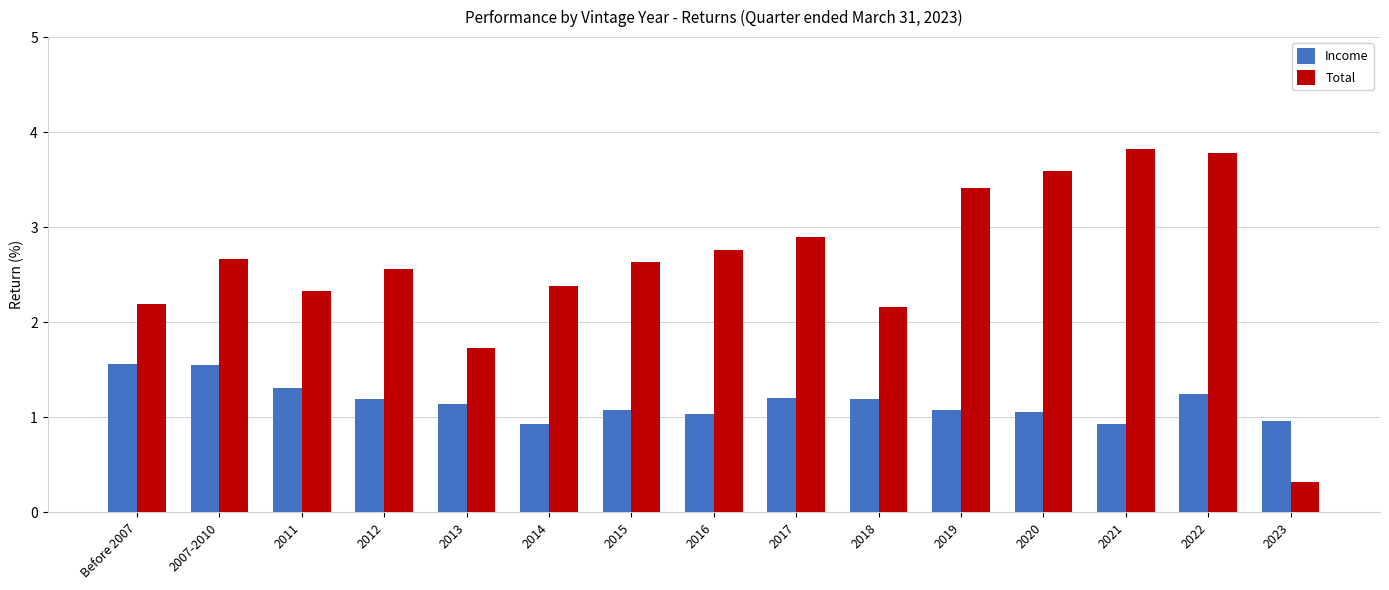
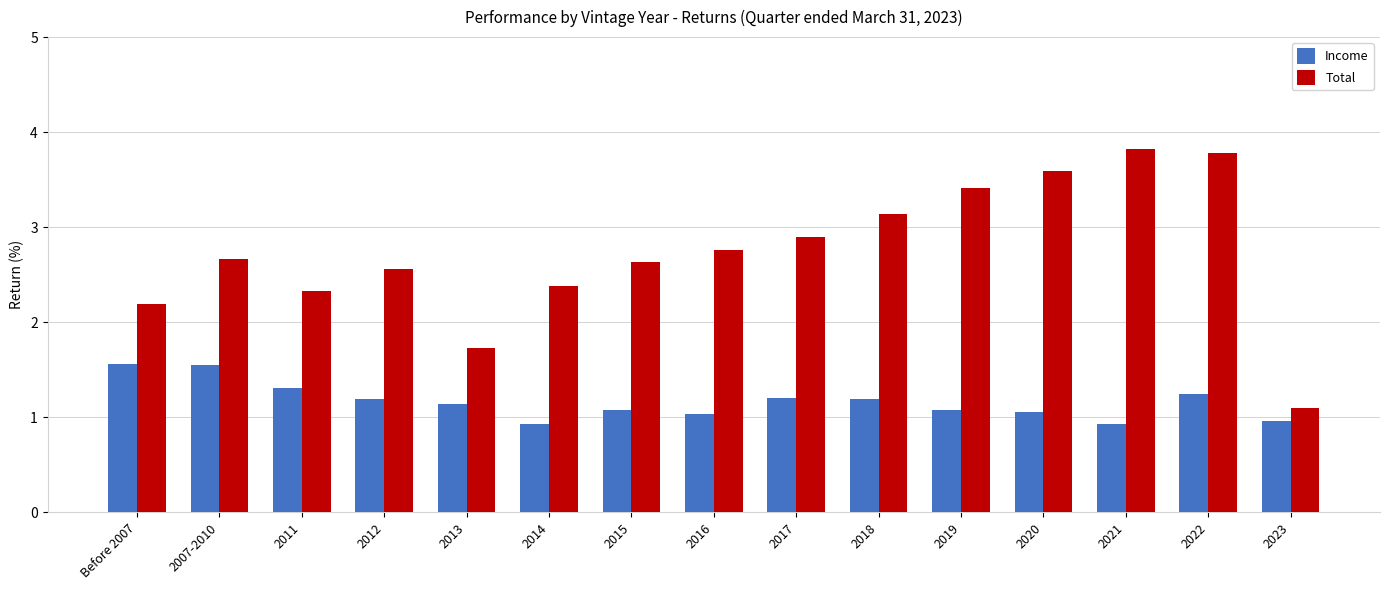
Total, 2018: 2.2 -> 3.1
Total, 2023: 0.3 -> 1.1
